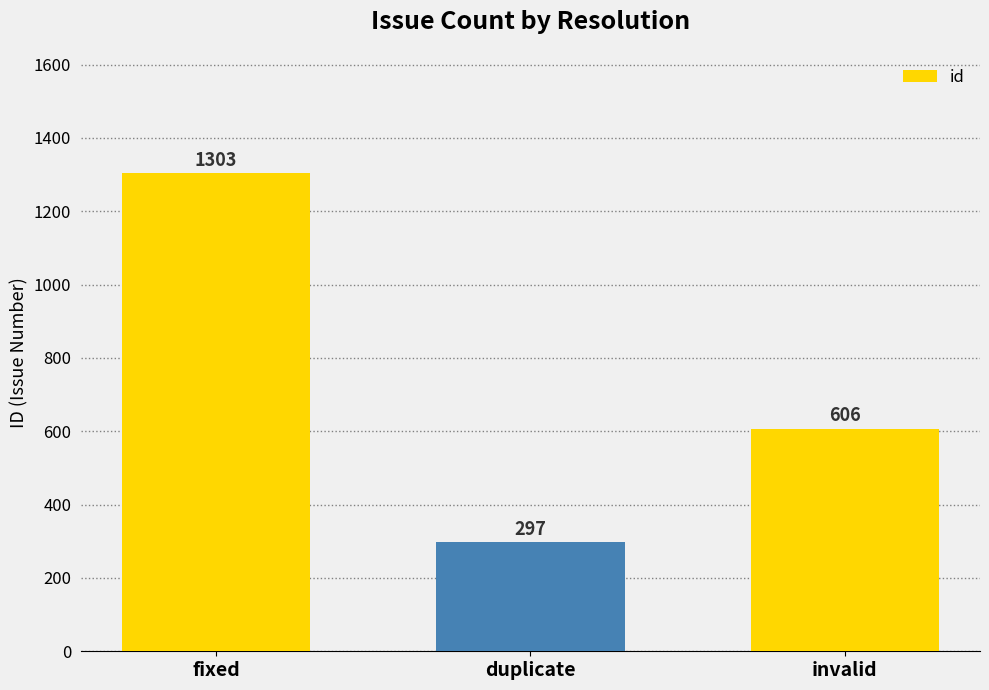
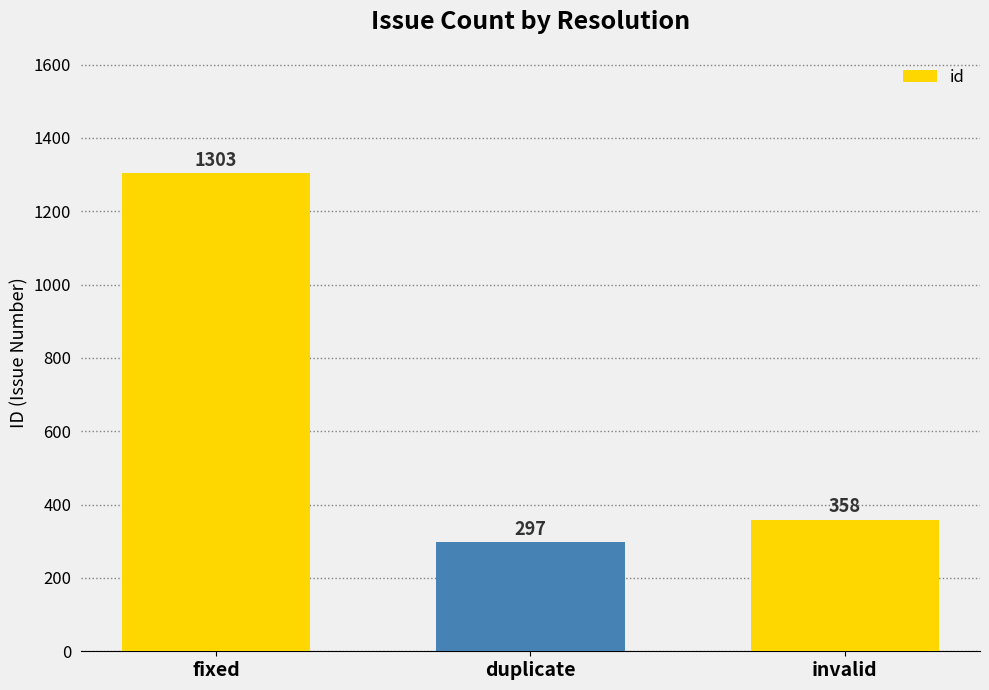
invalid: 606 -> 358
